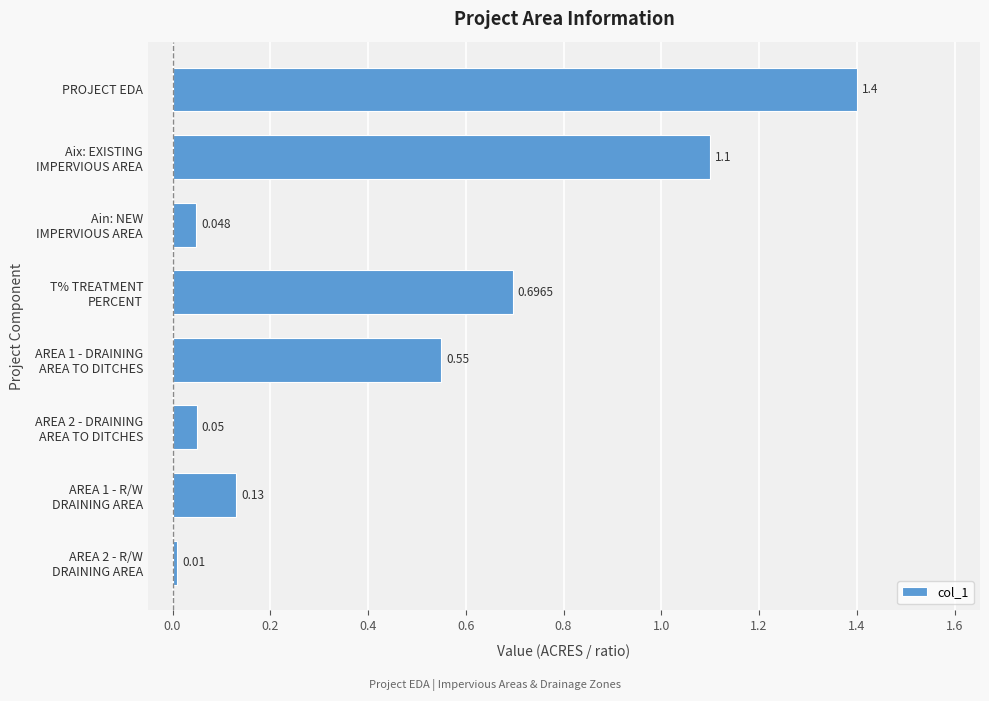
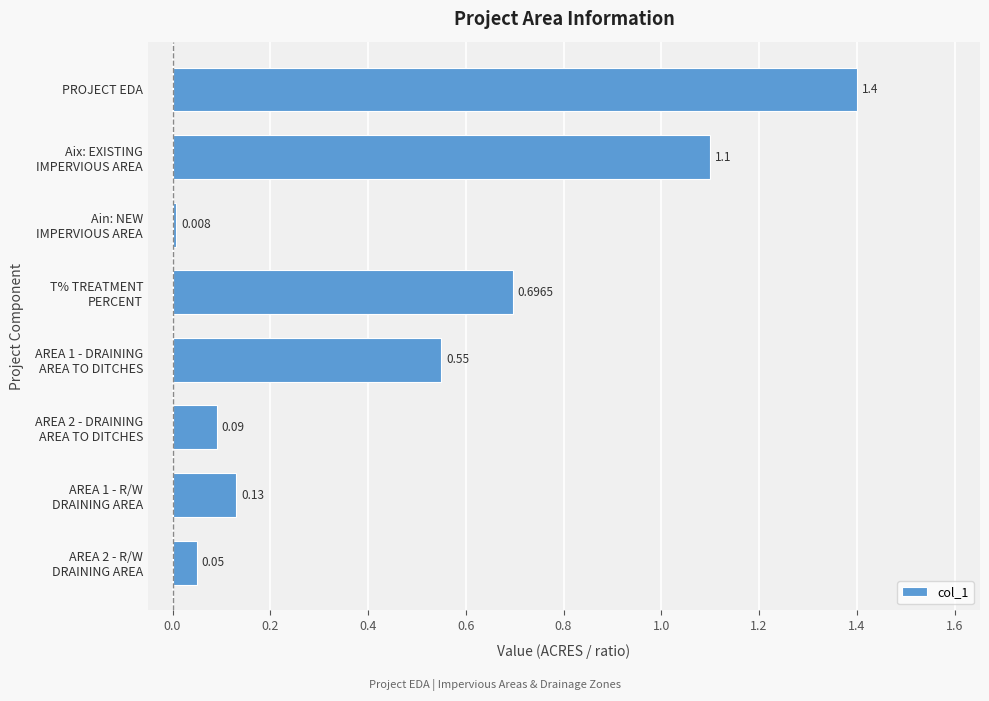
Ain: NEW IMPERVIOUS AREA: 0.048 -> 0.008
AREA 2 - DRAINING AREA TO DITCHES: 0.05 -> 0.09
AREA 2 - R/W DRAINING AREA: 0.01 -> 0.05
